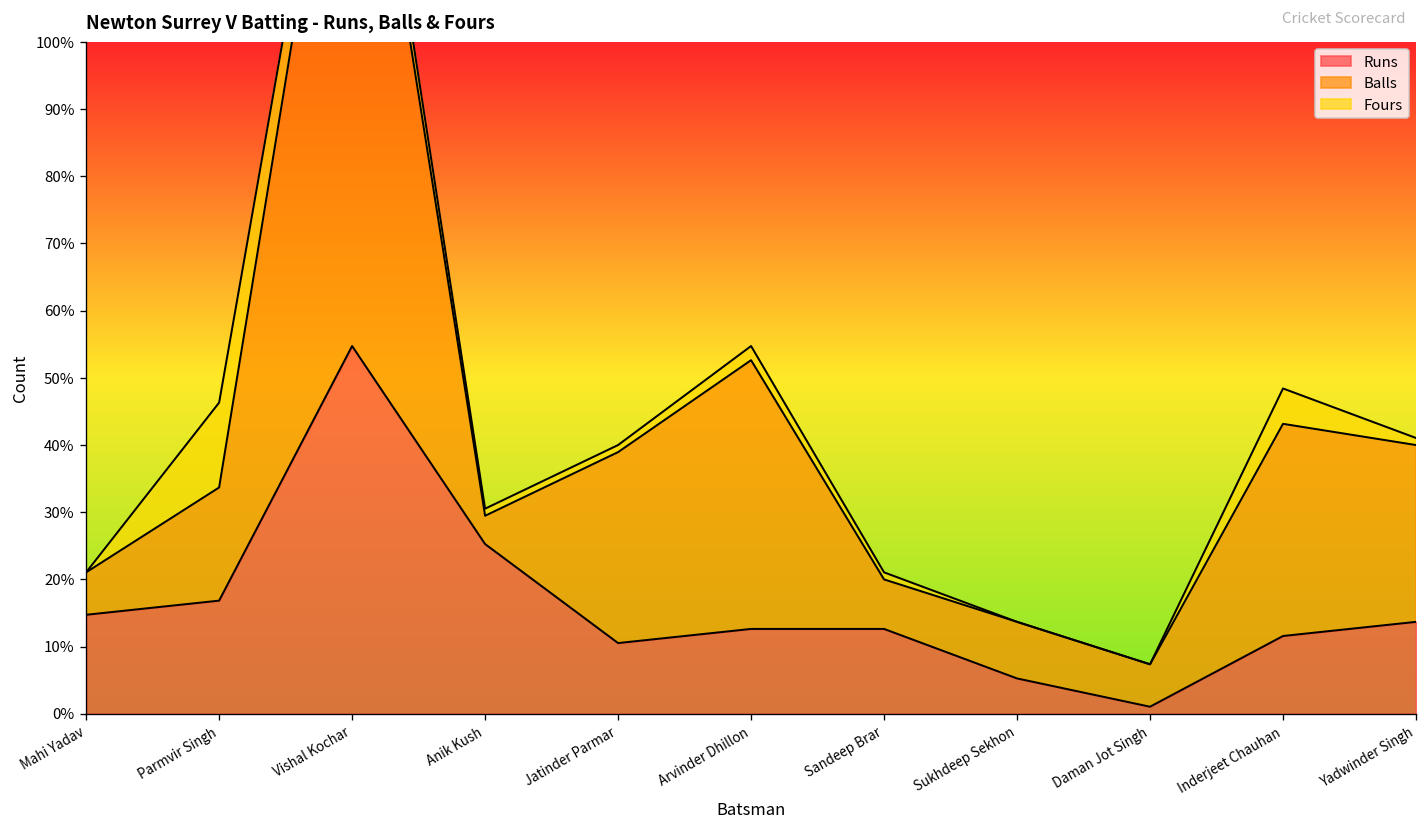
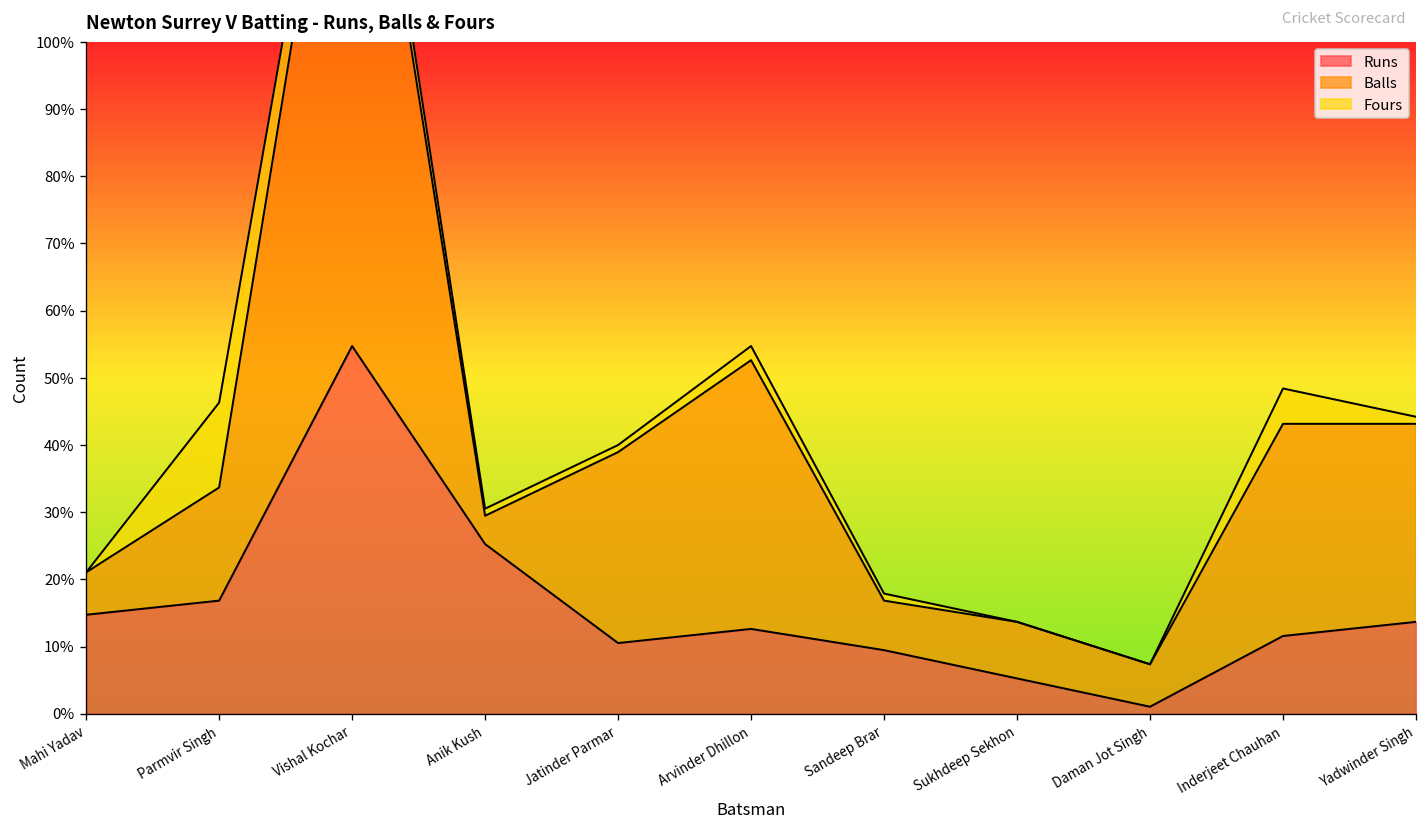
Runs, Sandeep Brar: 13% -> 9%
Balls, Yadwinder Singh: 26% -> 29%
